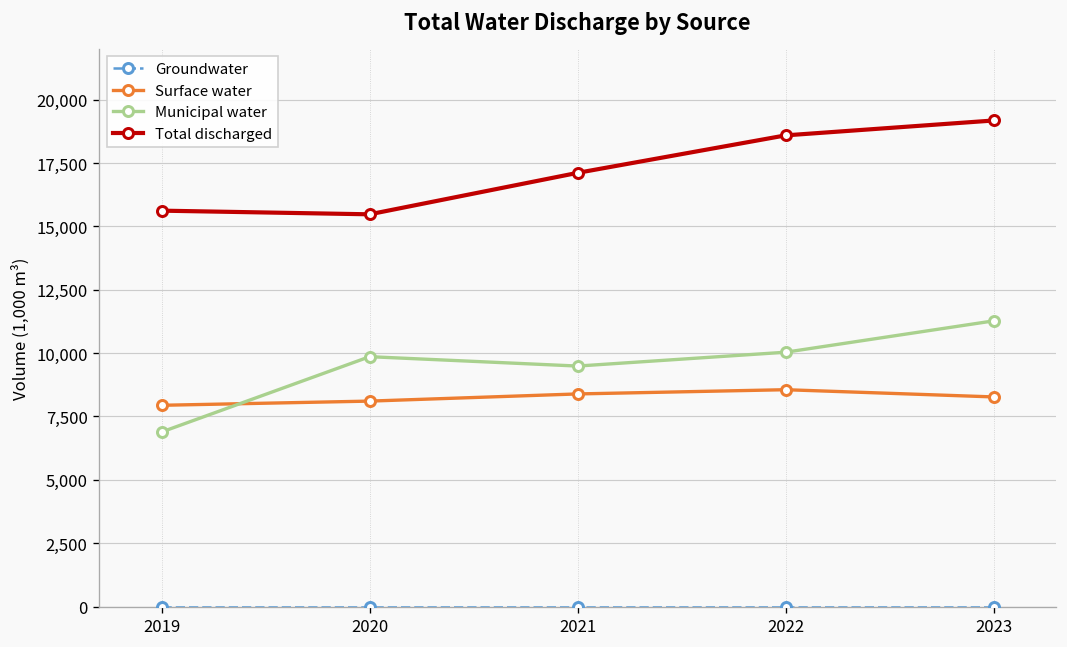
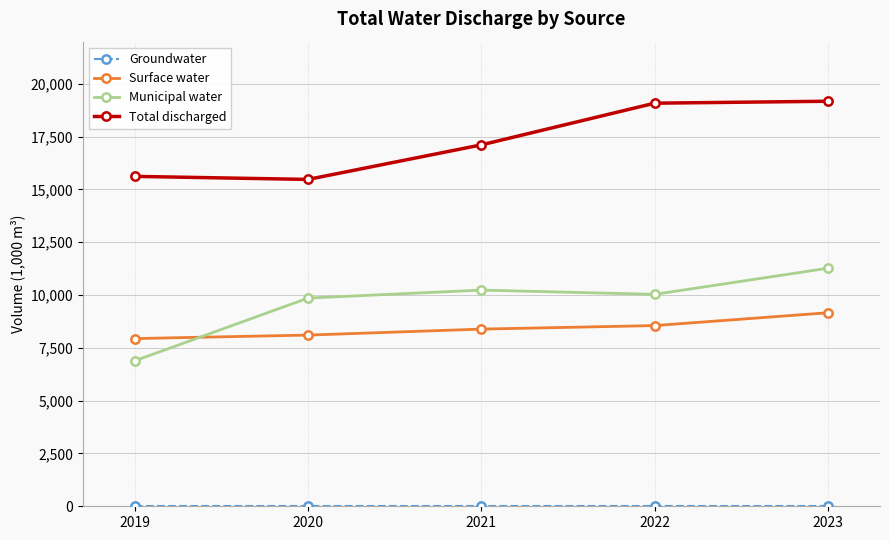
Municipal water, 2021: 9,500 -> 10,200
Total discharged, 2022: 18,600 -> 19,100
Surface water, 2023: 8,300 -> 9,200
